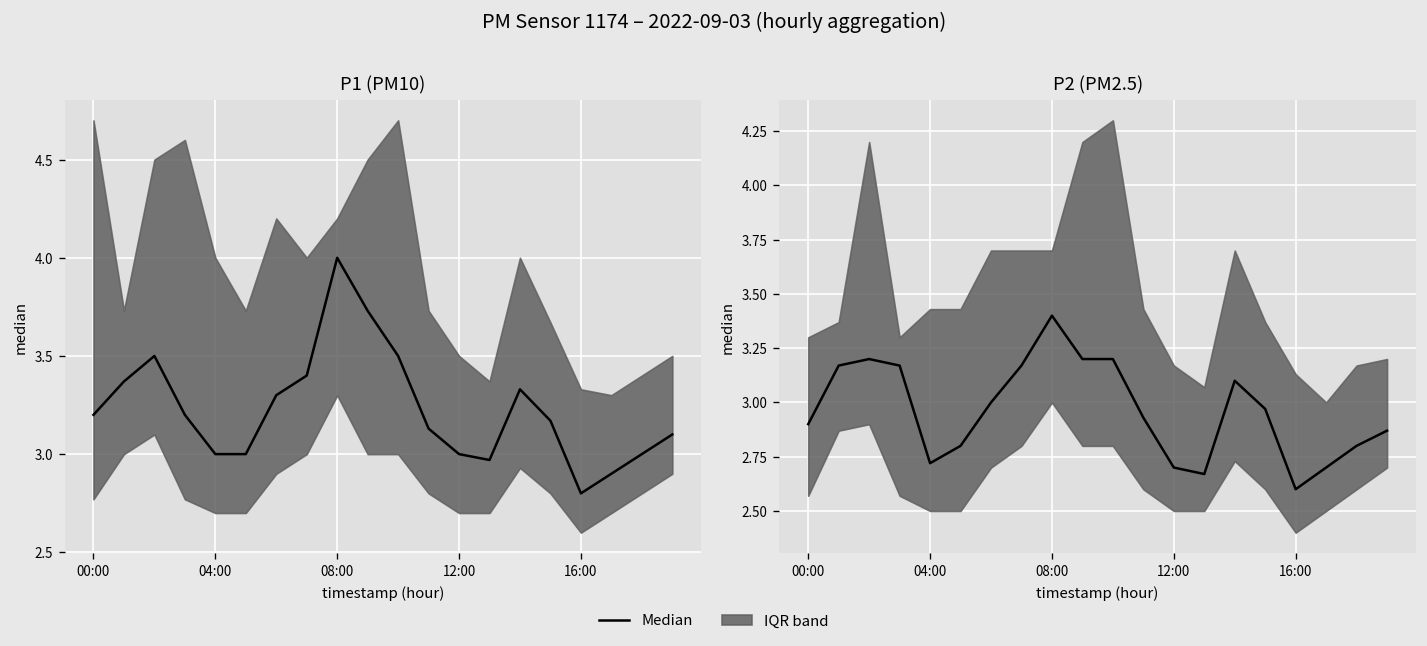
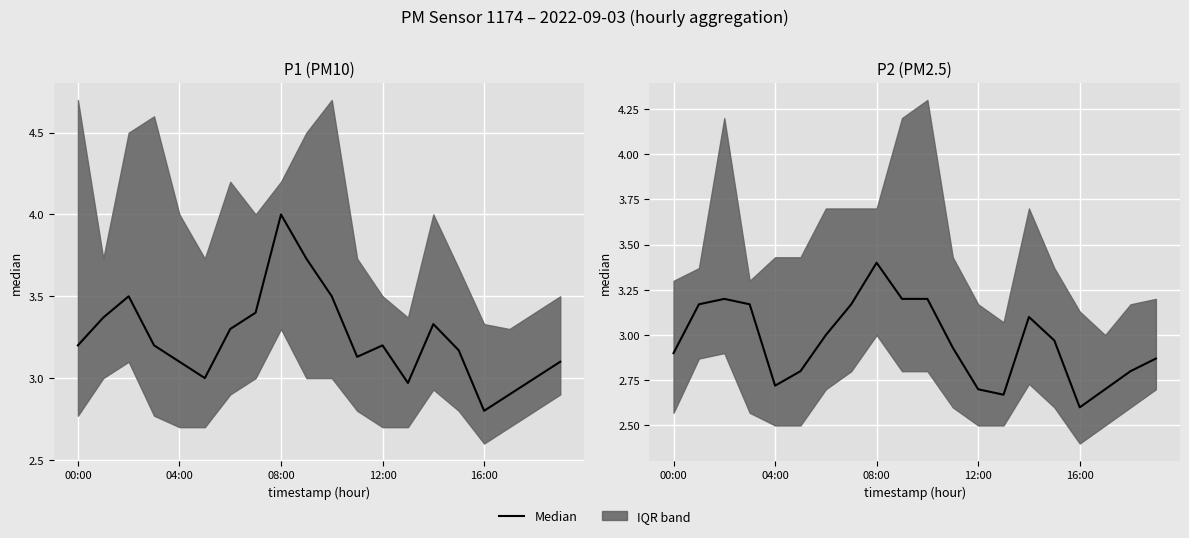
P1 (PM10), Median, 04:00: 3.0 -> 3.1
P1 (PM10), Median, 12:00: 3.0 -> 3.2
